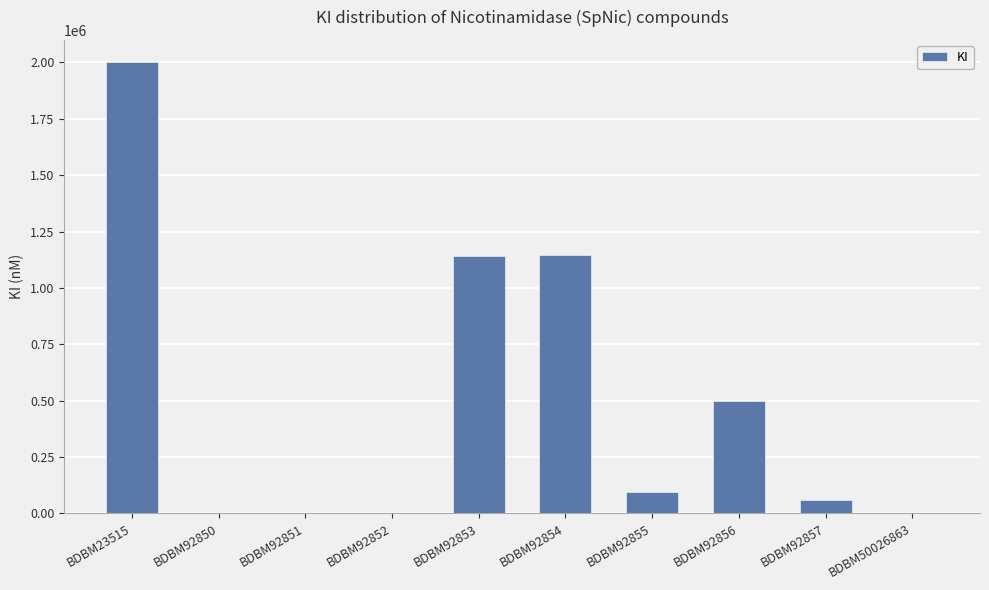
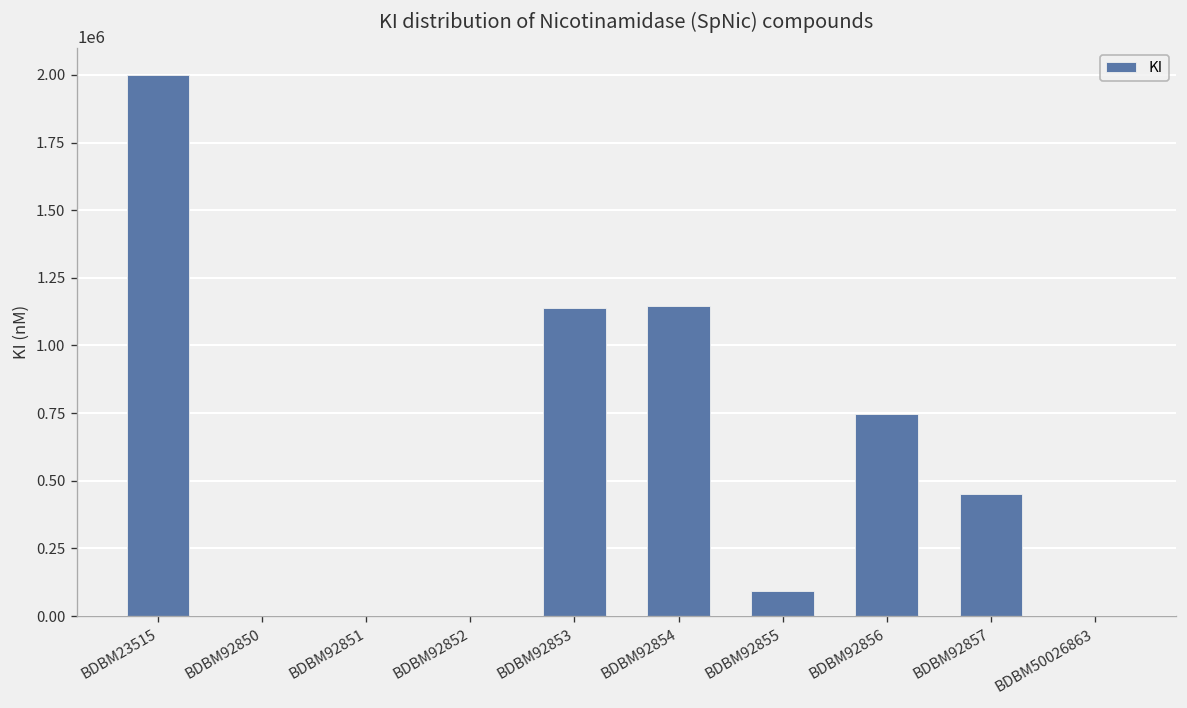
BDBM92856: 500000 -> 750000
BDBM92857: 60000 -> 450000
